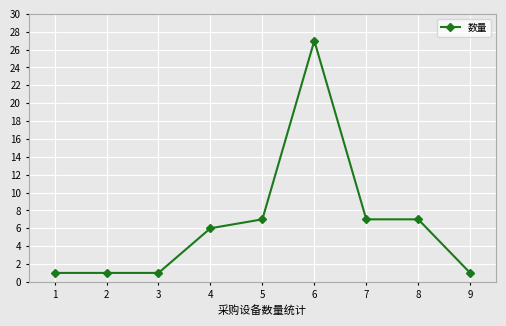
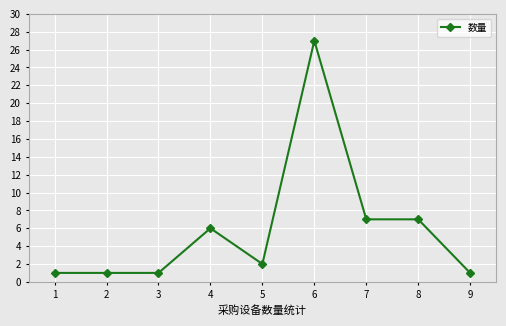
5: 7 -> 2
